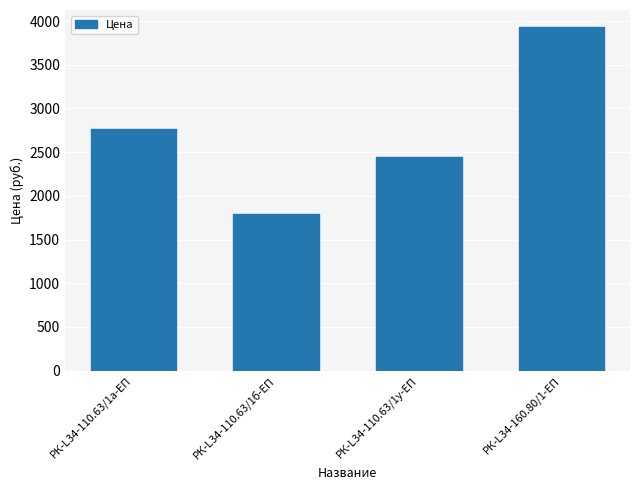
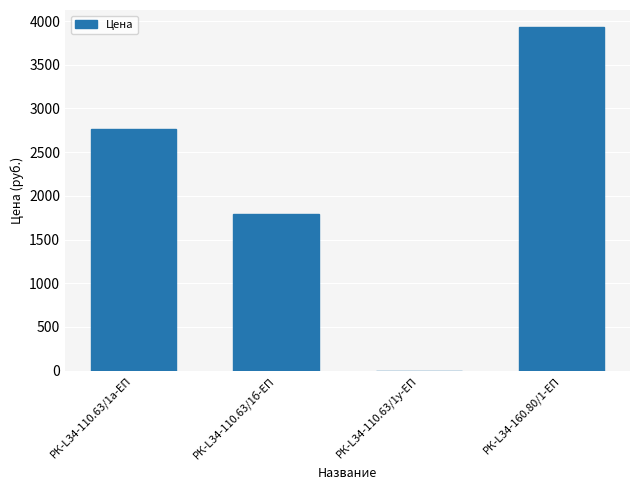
РК-L34-110.63/1у-ЕП: 2400 -> 0
